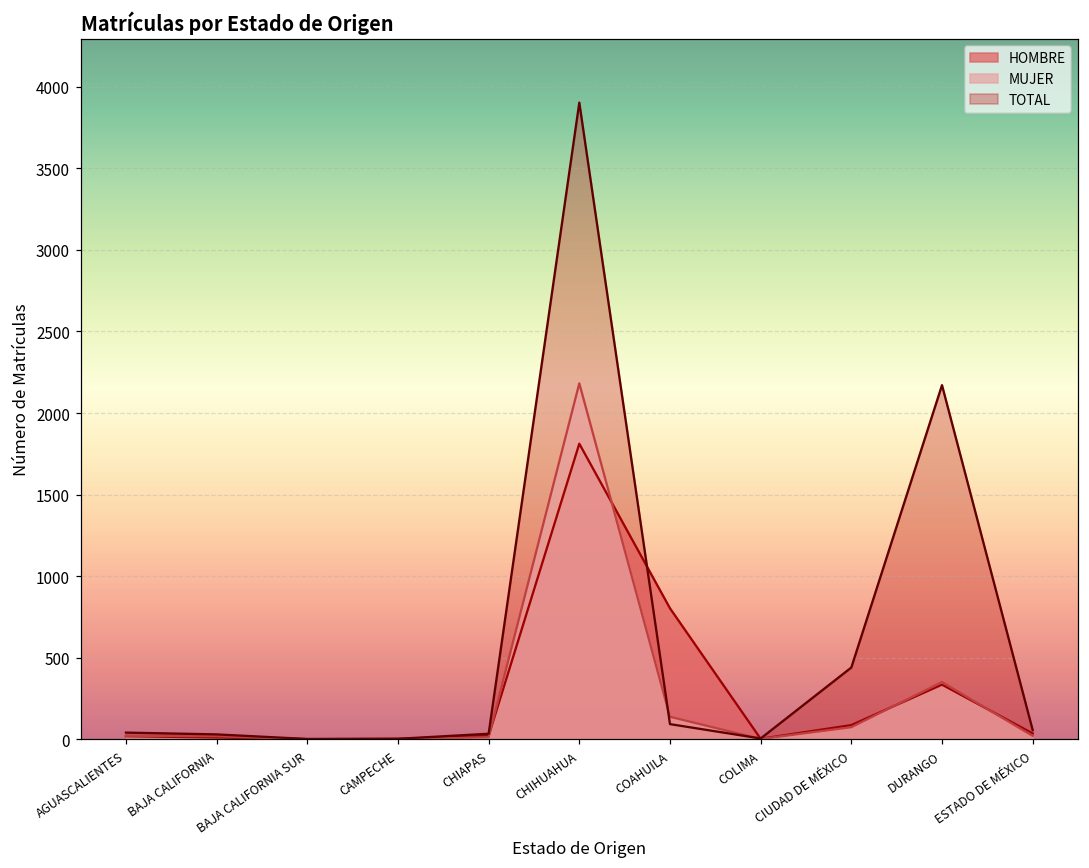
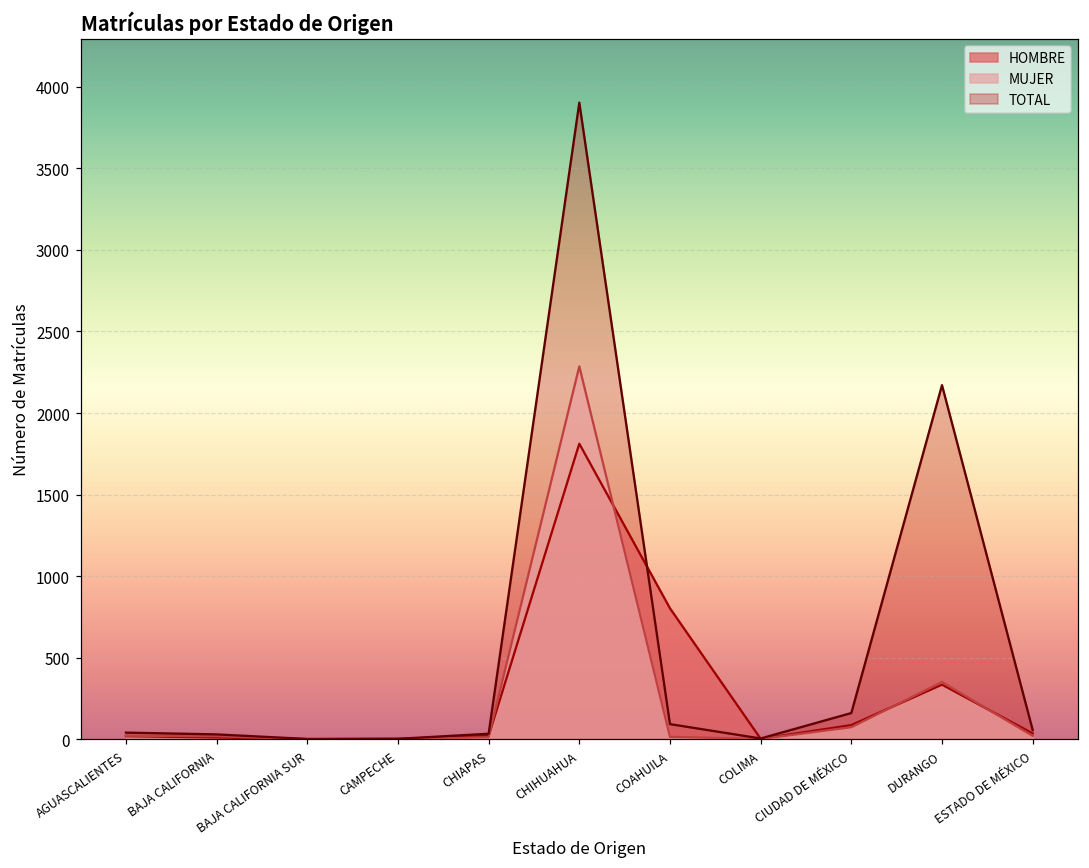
MUJER, CHIHUAHUA: 2180 -> 2290
MUJER, COAHUILA: 140 -> 20
TOTAL, CIUDAD DE MÉXICO: 440 -> 160
